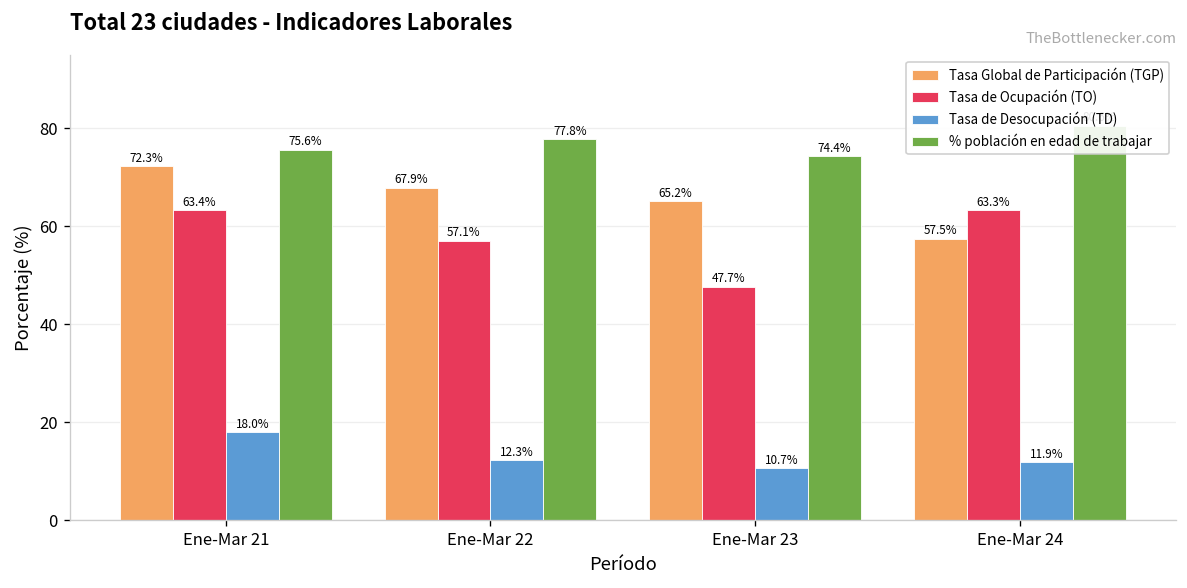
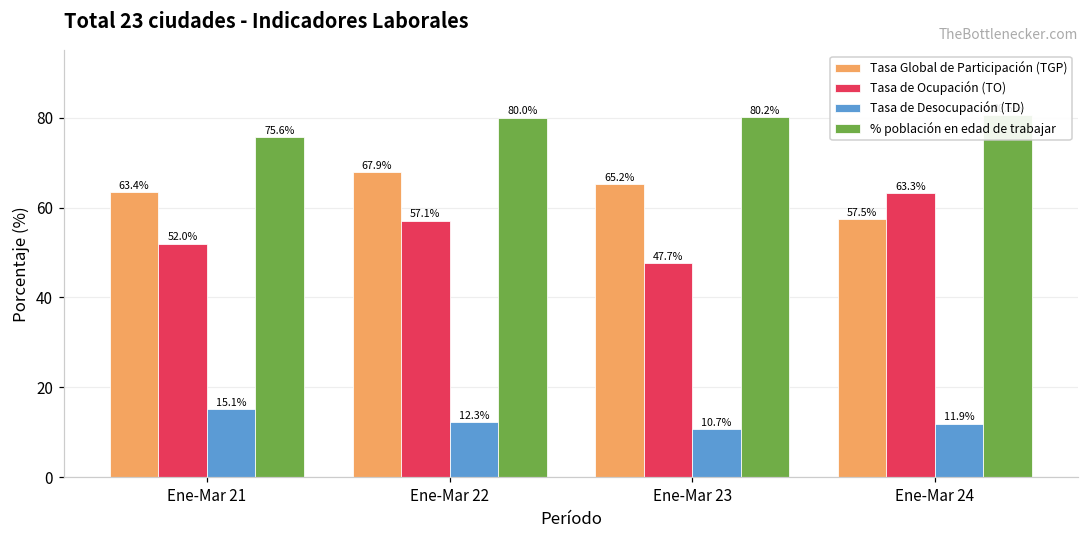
Tasa Global de Participación (TGP), Ene-Mar 21: 72.3% -> 63.4%
Tasa de Ocupación (TO), Ene-Mar 21: 63.4% -> 52.0%
Tasa de Desocupación (TD), Ene-Mar 21: 18.0% -> 15.1%
% población en edad de trabajar, Ene-Mar 22: 77.8% -> 80.0%
% población en edad de trabajar, Ene-Mar 23: 74.4% -> 80.2%
